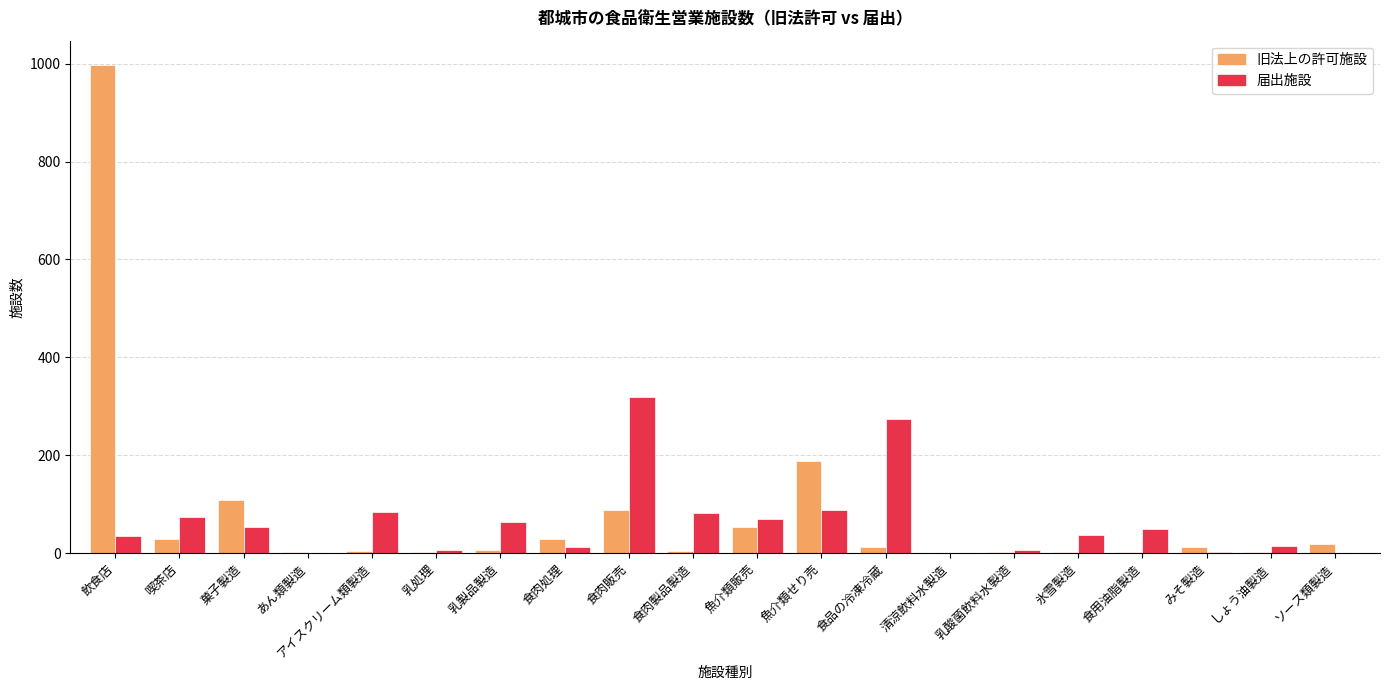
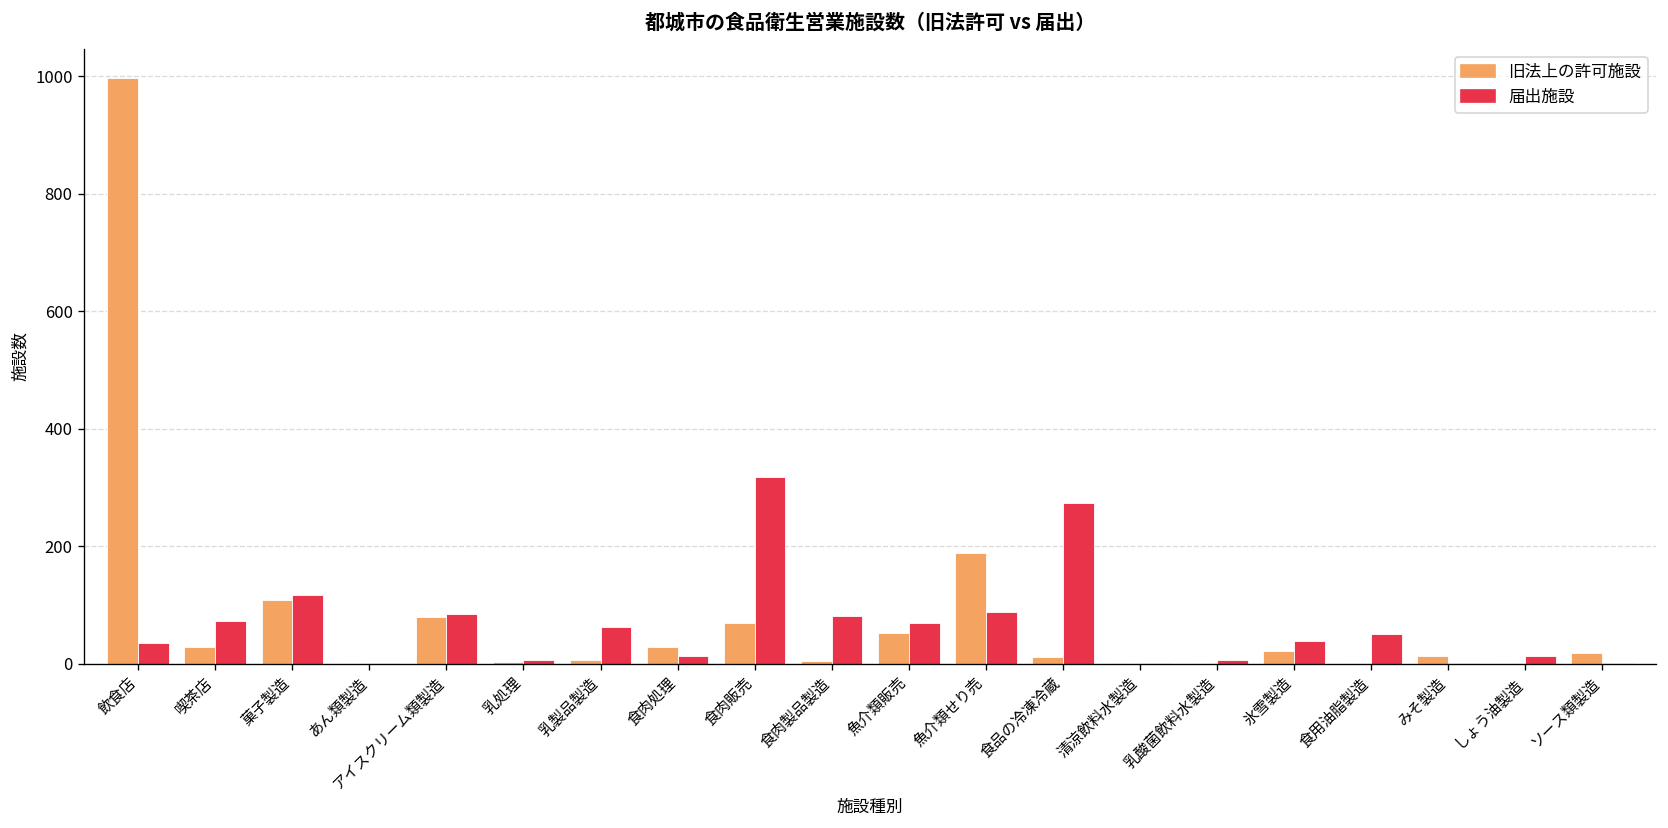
届出施設, 菓子製造: 50 -> 120
旧法上の許可施設, アイスクリーム類製造: 0 -> 80
旧法上の許可施設, 食肉販売: 90 -> 70
旧法上の許可施設, 氷雪製造: 0 -> 20
